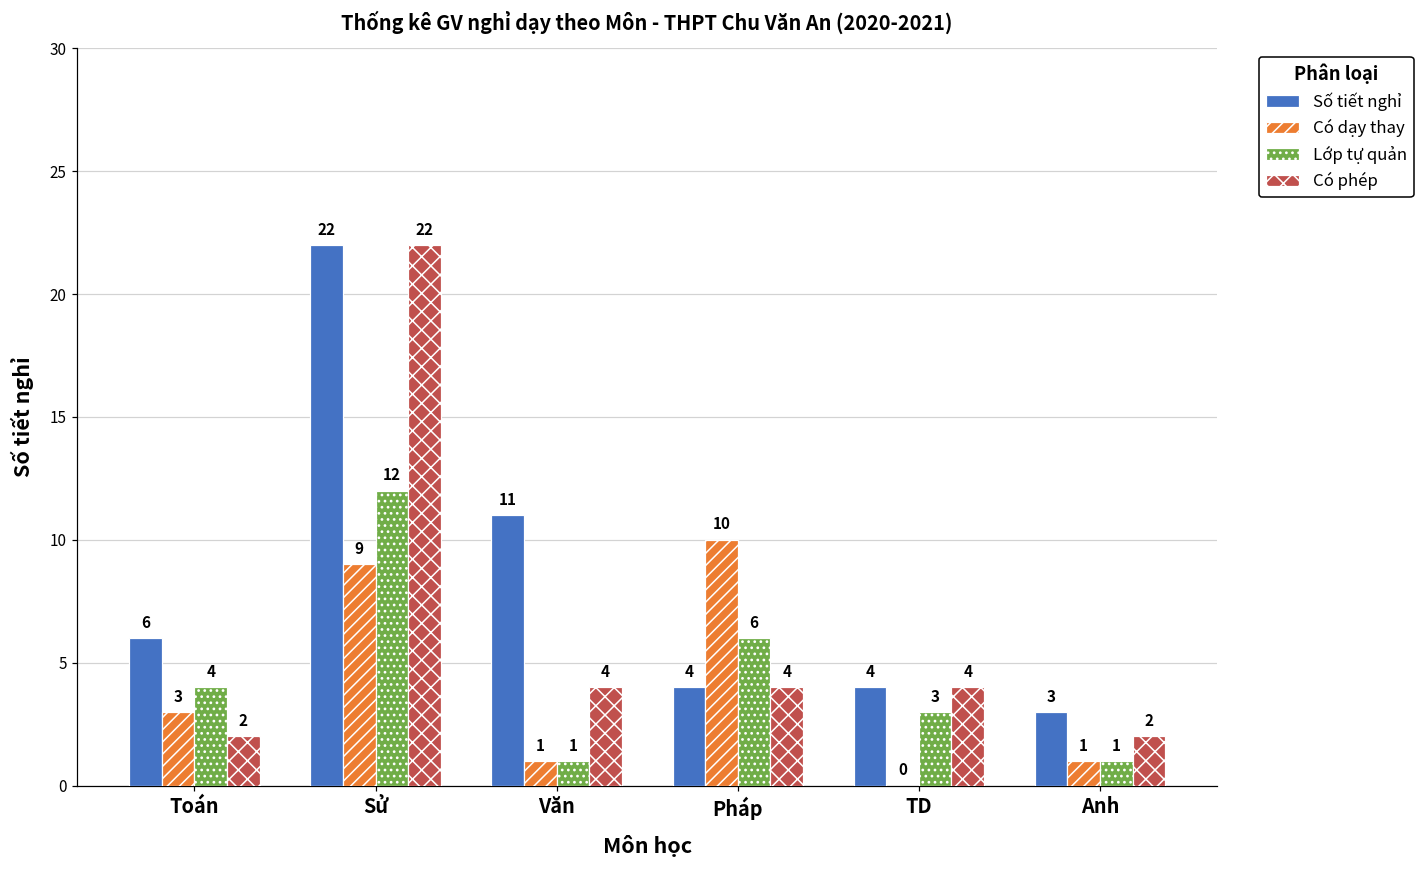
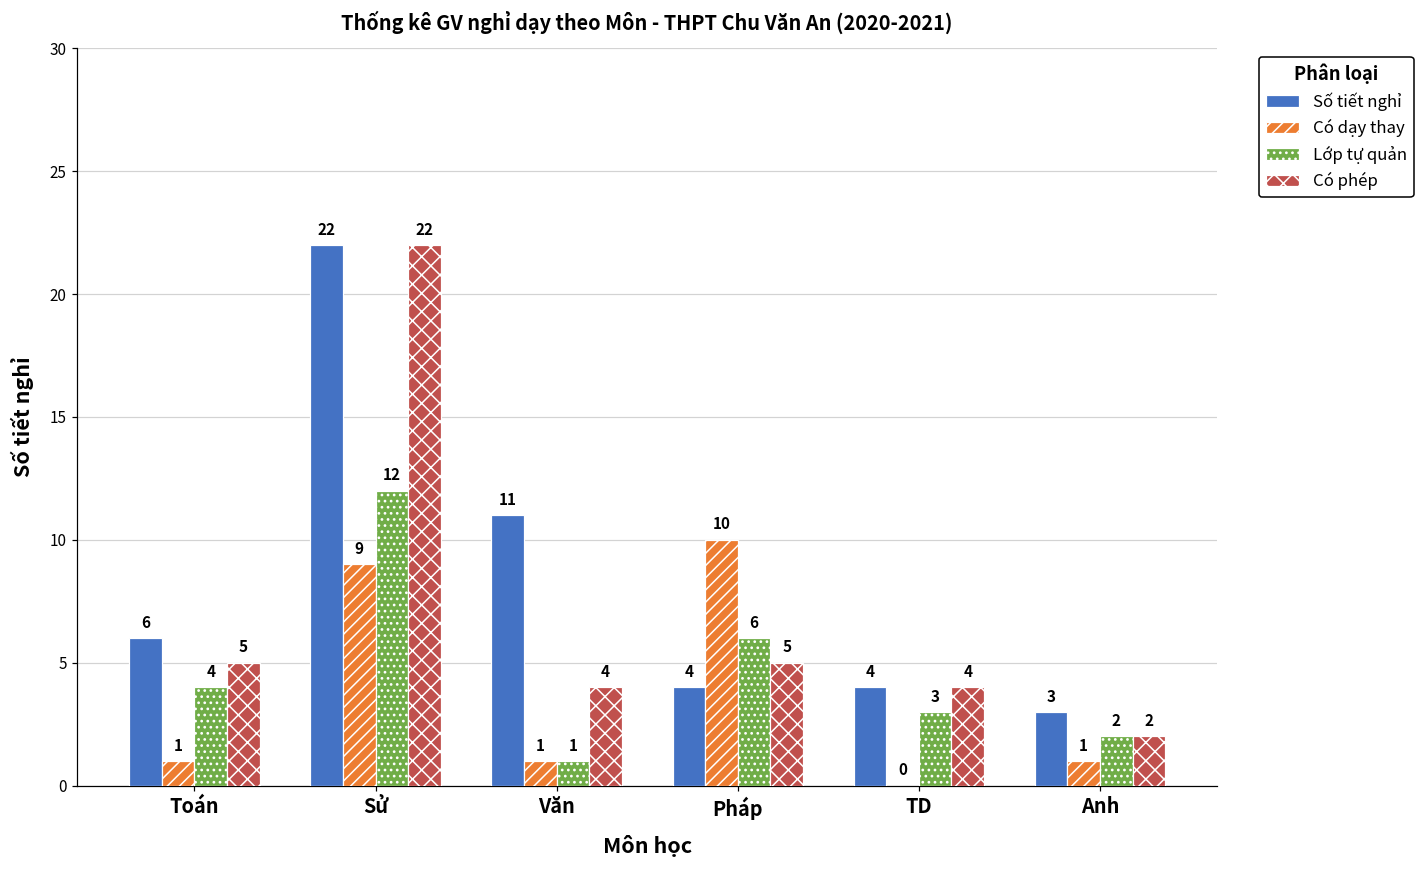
Có dạy thay, Toán: 3 -> 1
Có phép, Toán: 2 -> 5
Có phép, Pháp: 4 -> 5
Lớp tự quản, Anh: 1 -> 2
